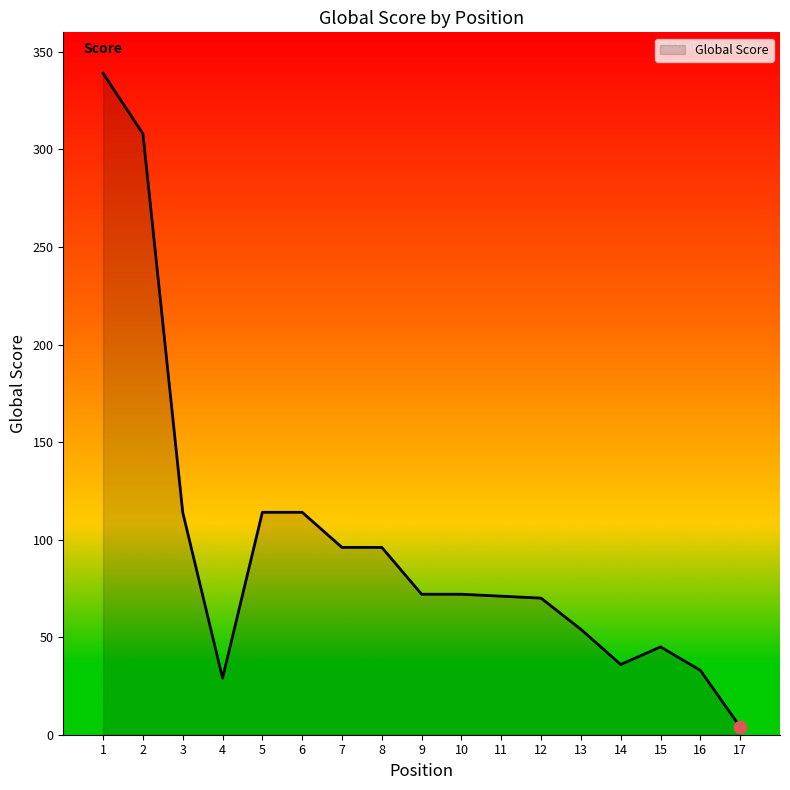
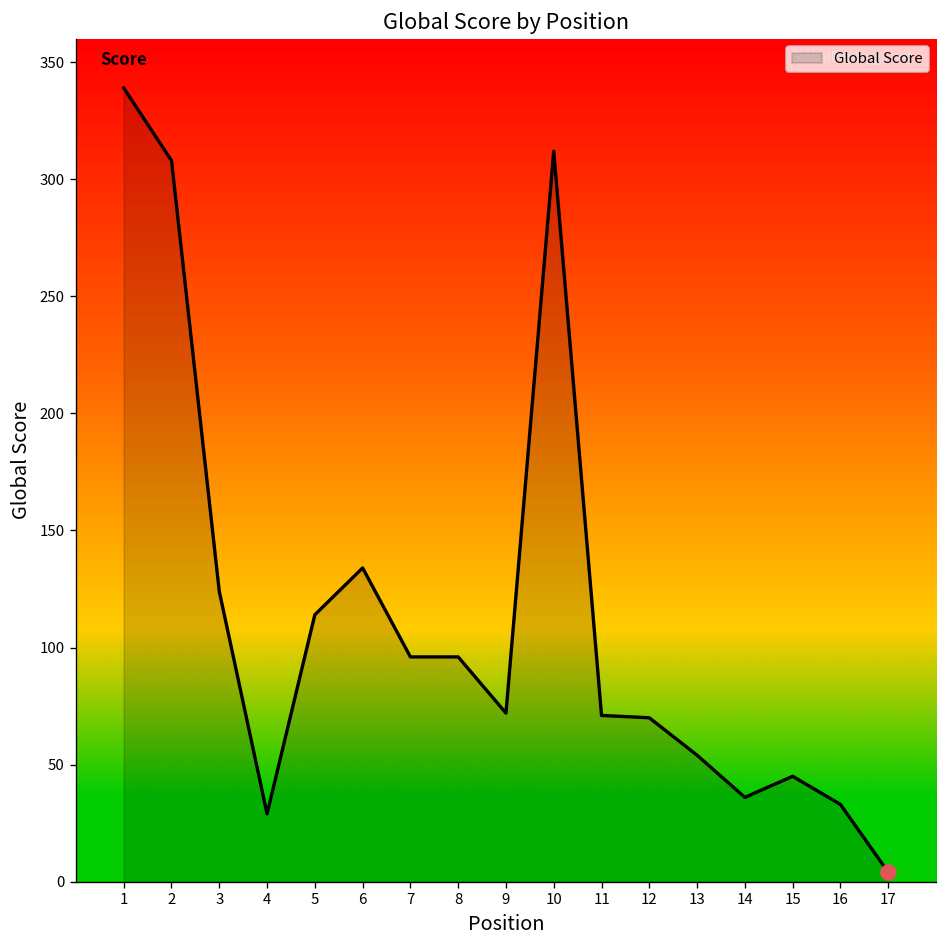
Global Score, 3: 114 -> 124
Global Score, 6: 114 -> 134
Global Score, 10: 72 -> 312
